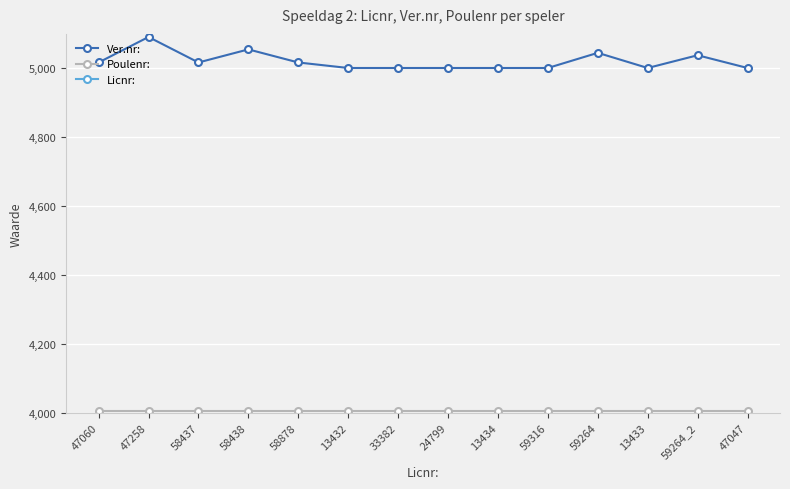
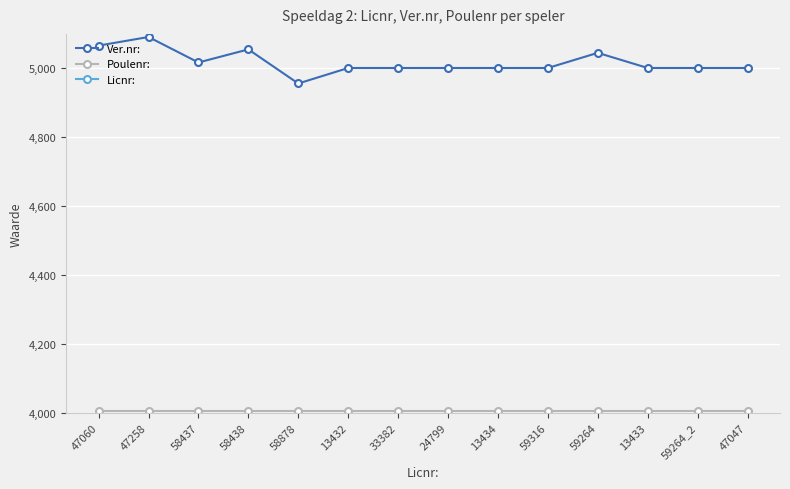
Ver.nr:, 47060: 5,020 -> 5,070
Ver.nr:, 58878: 5,020 -> 4,960
Ver.nr:, 59264_2: 5,040 -> 5,000
